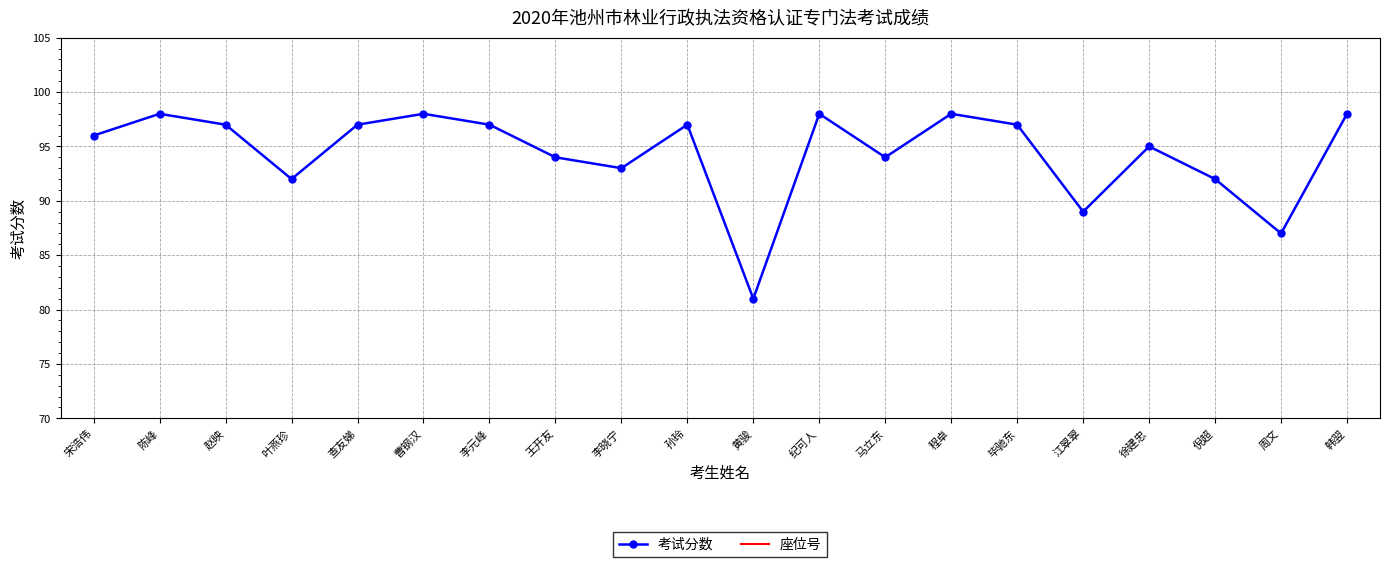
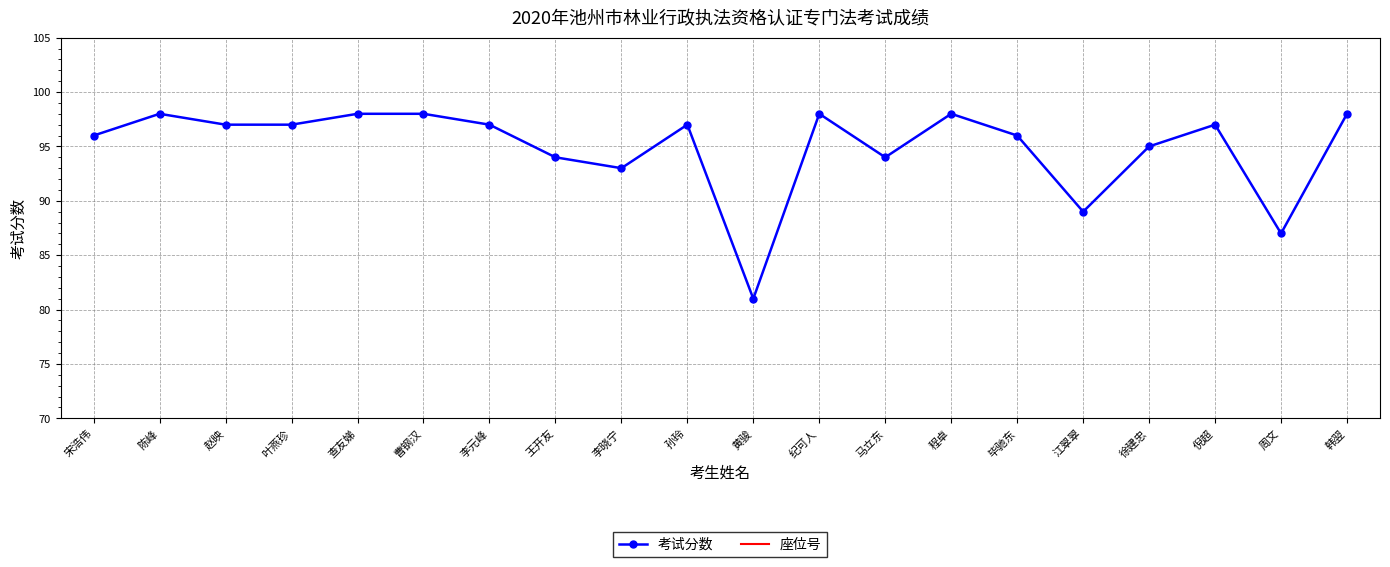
考试分数, 叶燕珍: 92 -> 97
考试分数, 查友娣: 97 -> 98
考试分数, 毕驰东: 97 -> 96
考试分数, 倪超: 92 -> 97
